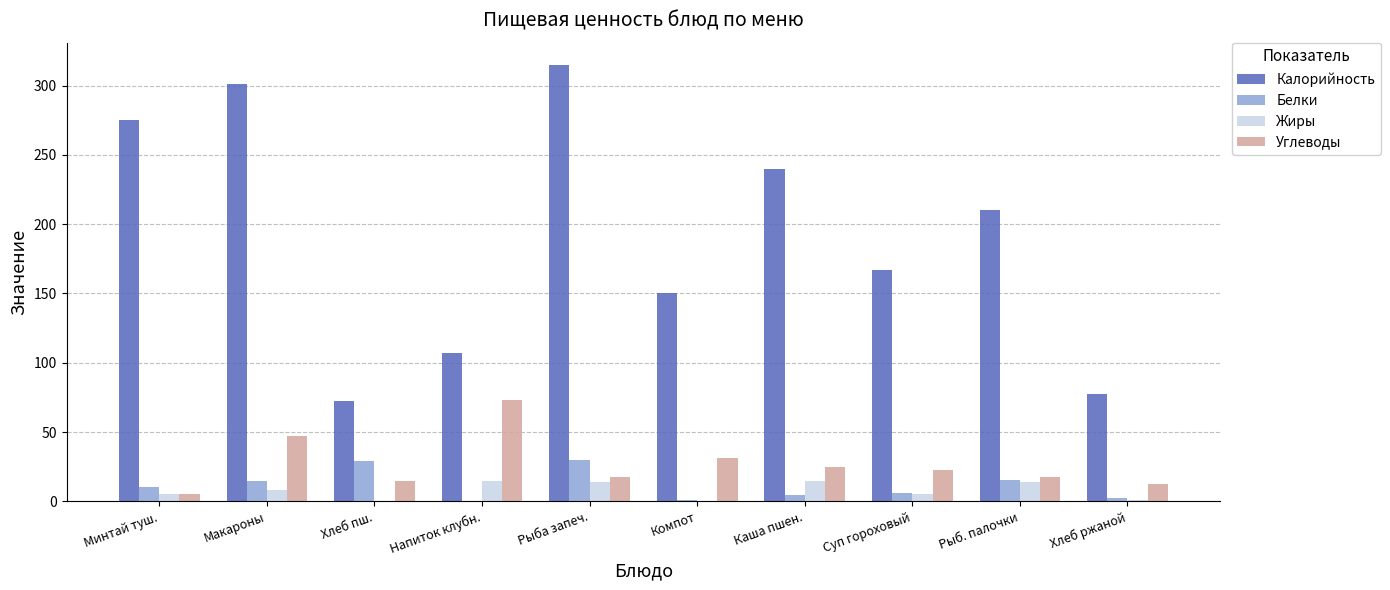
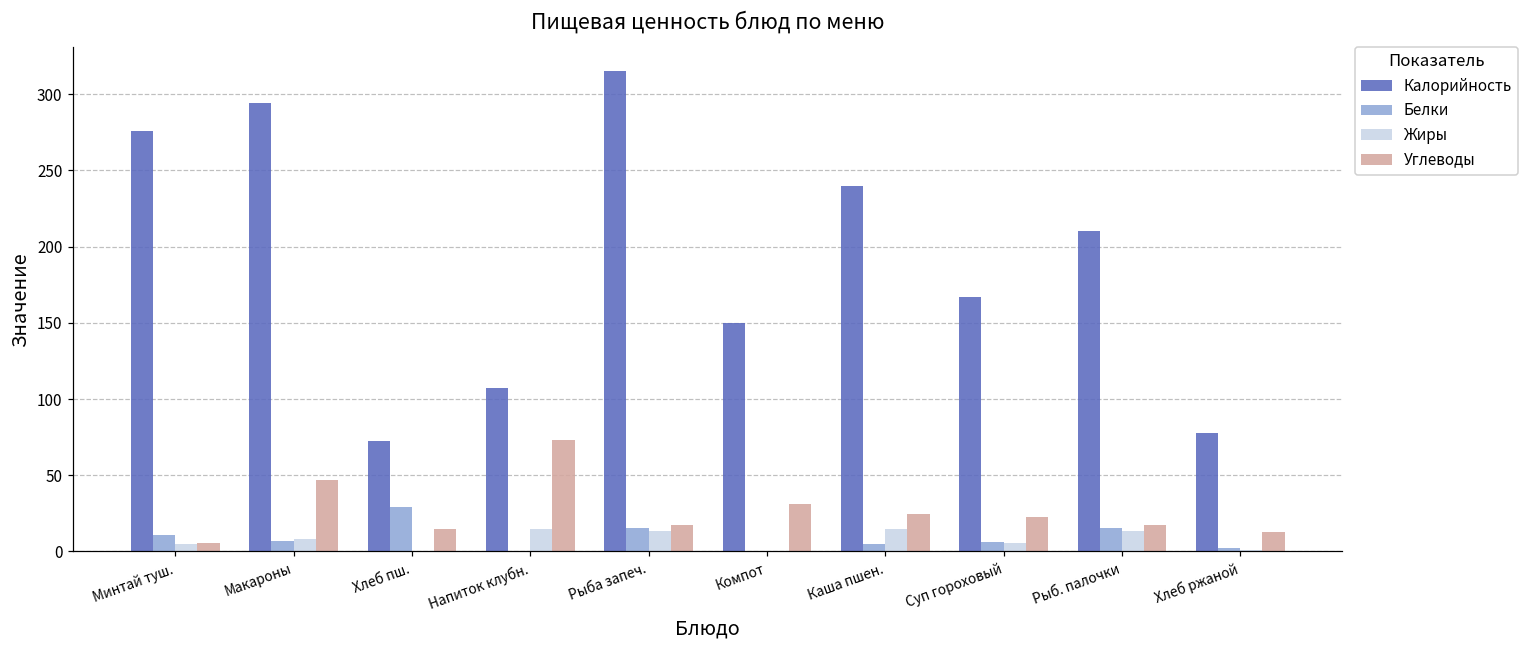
Калорийность, Макароны: 301 -> 294
Белки, Макароны: 15 -> 7
Белки, Рыба запеч.: 29 -> 16
